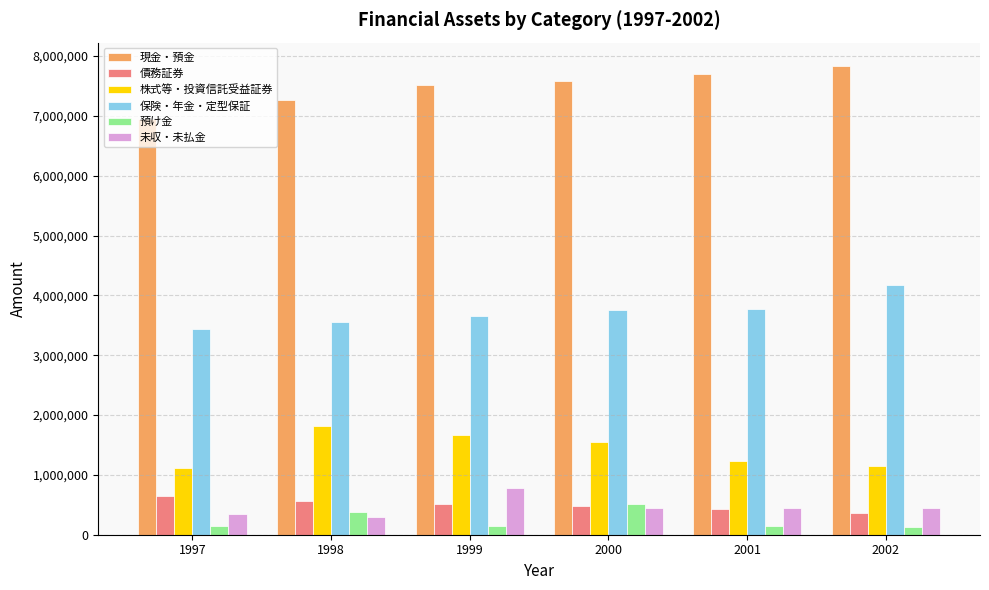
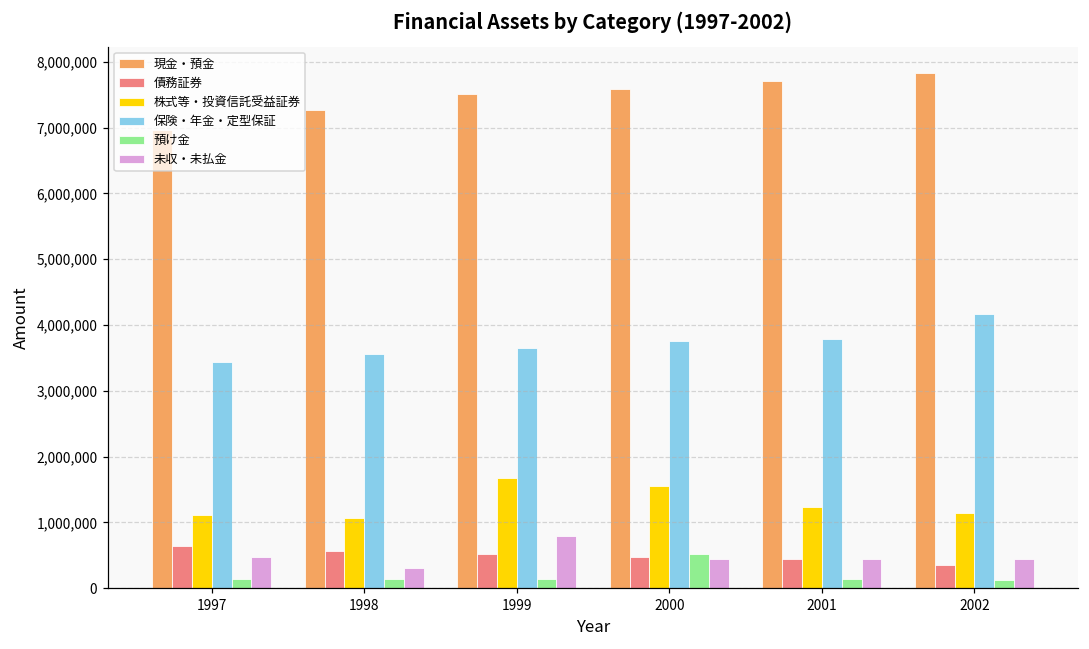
未収・未払金, 1997: 300,000 -> 500,000
株式等・投資信託受益証券, 1998: 1,800,000 -> 1,100,000
預け金, 1998: 400,000 -> 100,000
